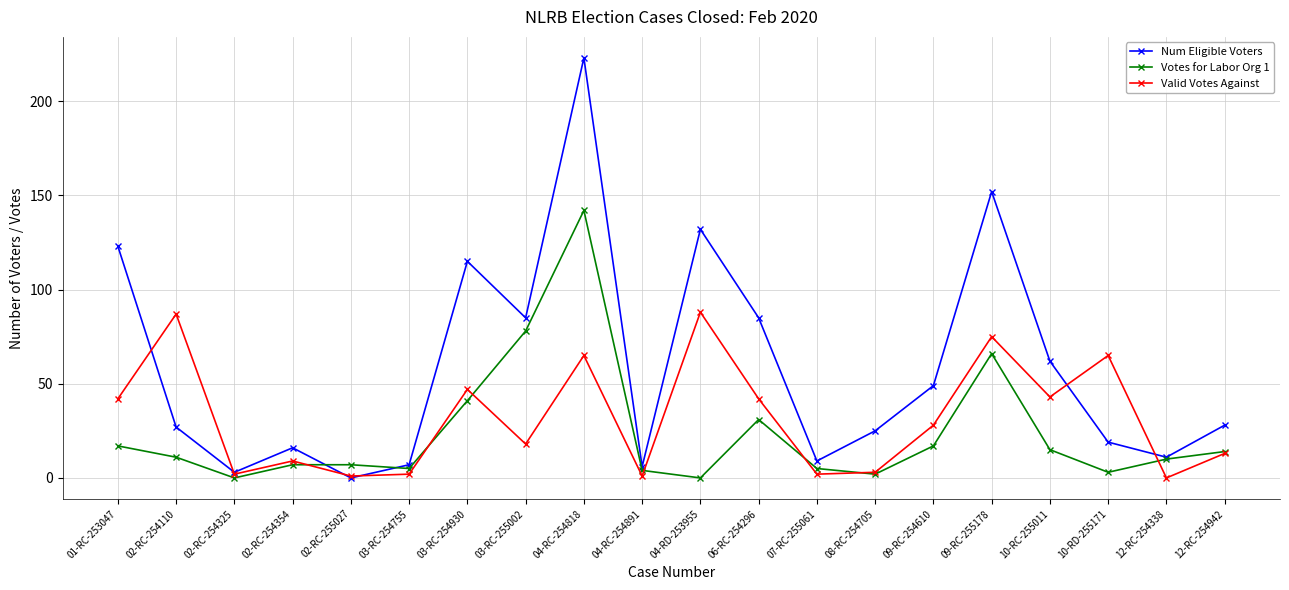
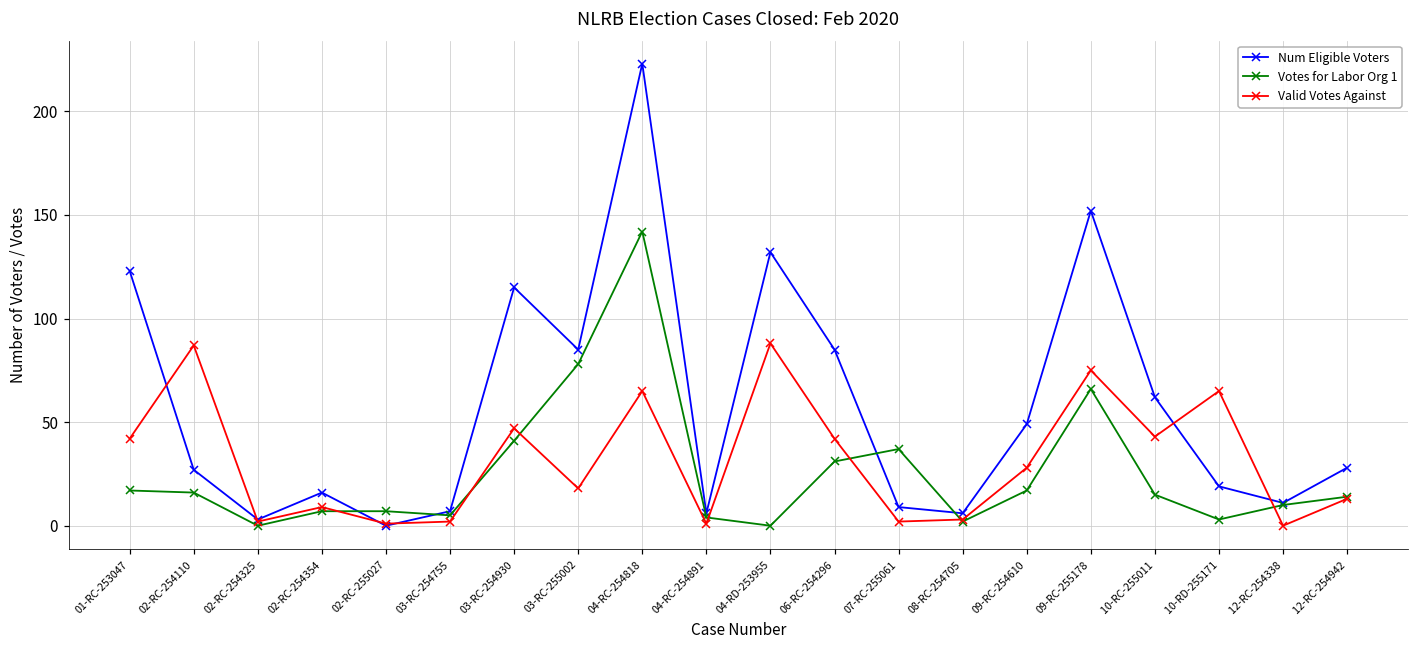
Votes for Labor Org 1, 02-RC-254110: 11 -> 16
Votes for Labor Org 1, 07-RC-255061: 5 -> 37
Num Eligible Voters, 08-RC-254705: 25 -> 6
